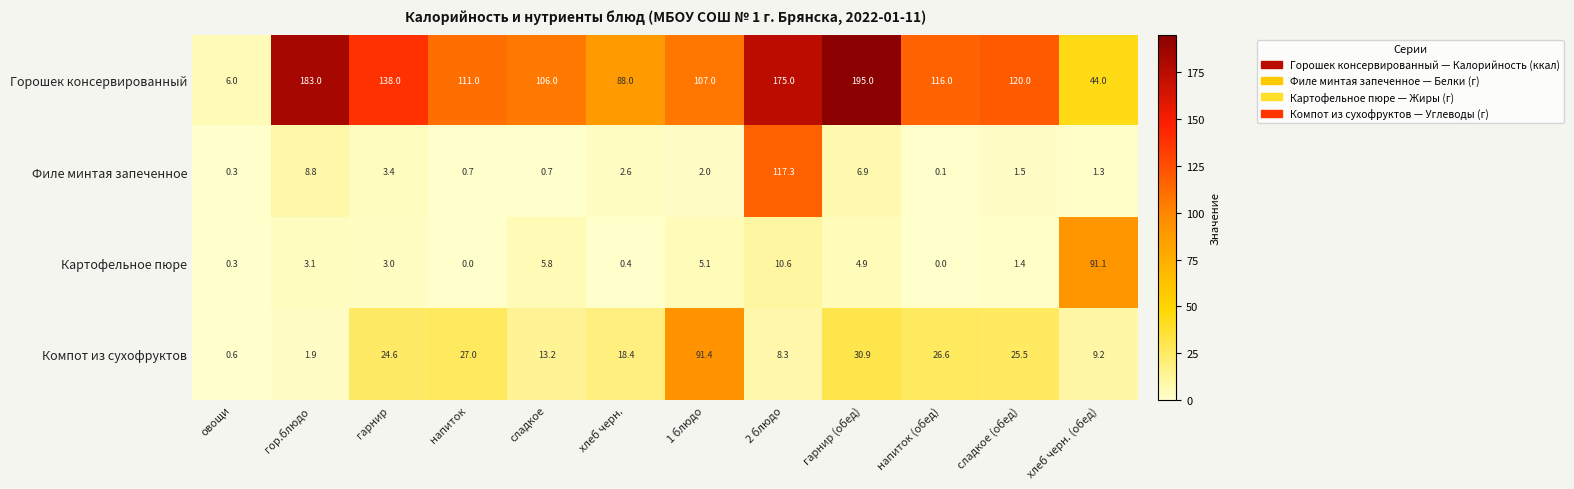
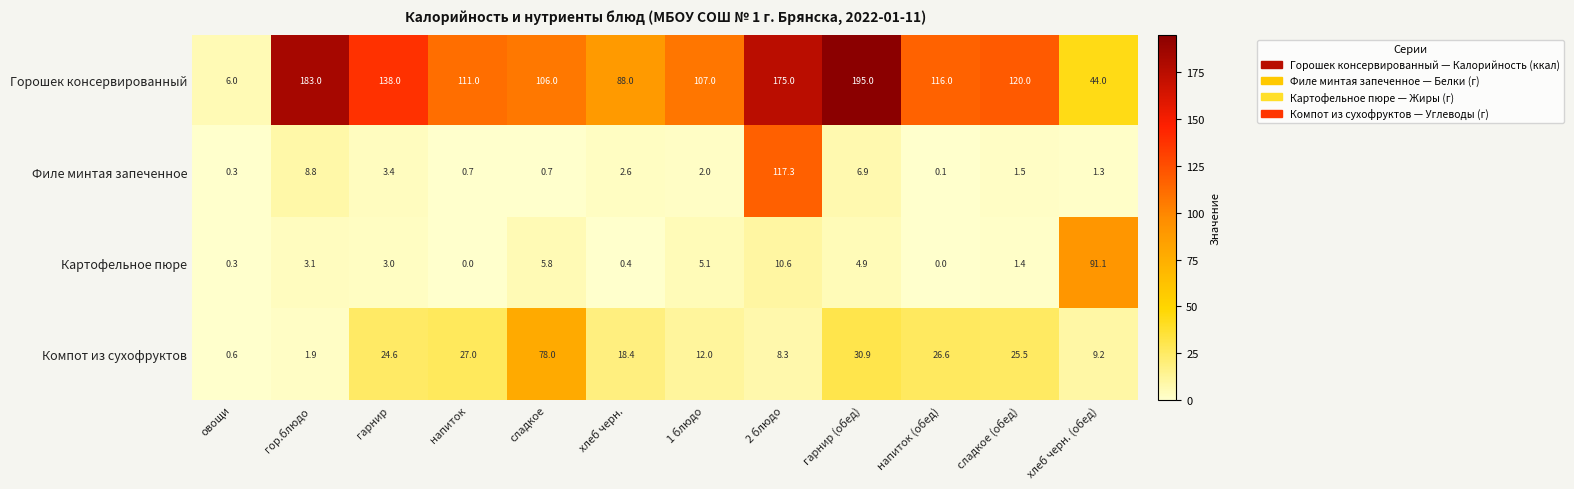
Компот из сухофруктов, сладкое: 13.2 -> 78.0
Компот из сухофруктов, 1 блюдо: 91.4 -> 12.0
